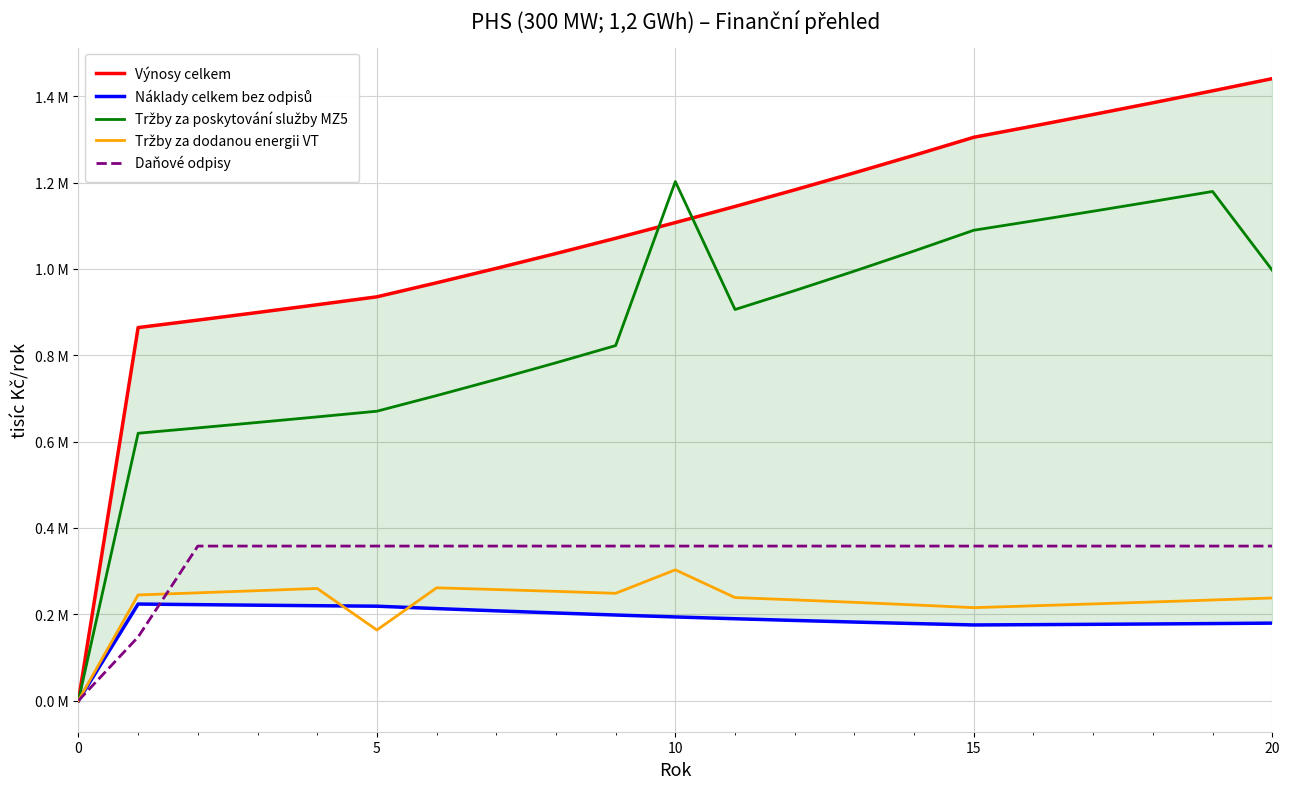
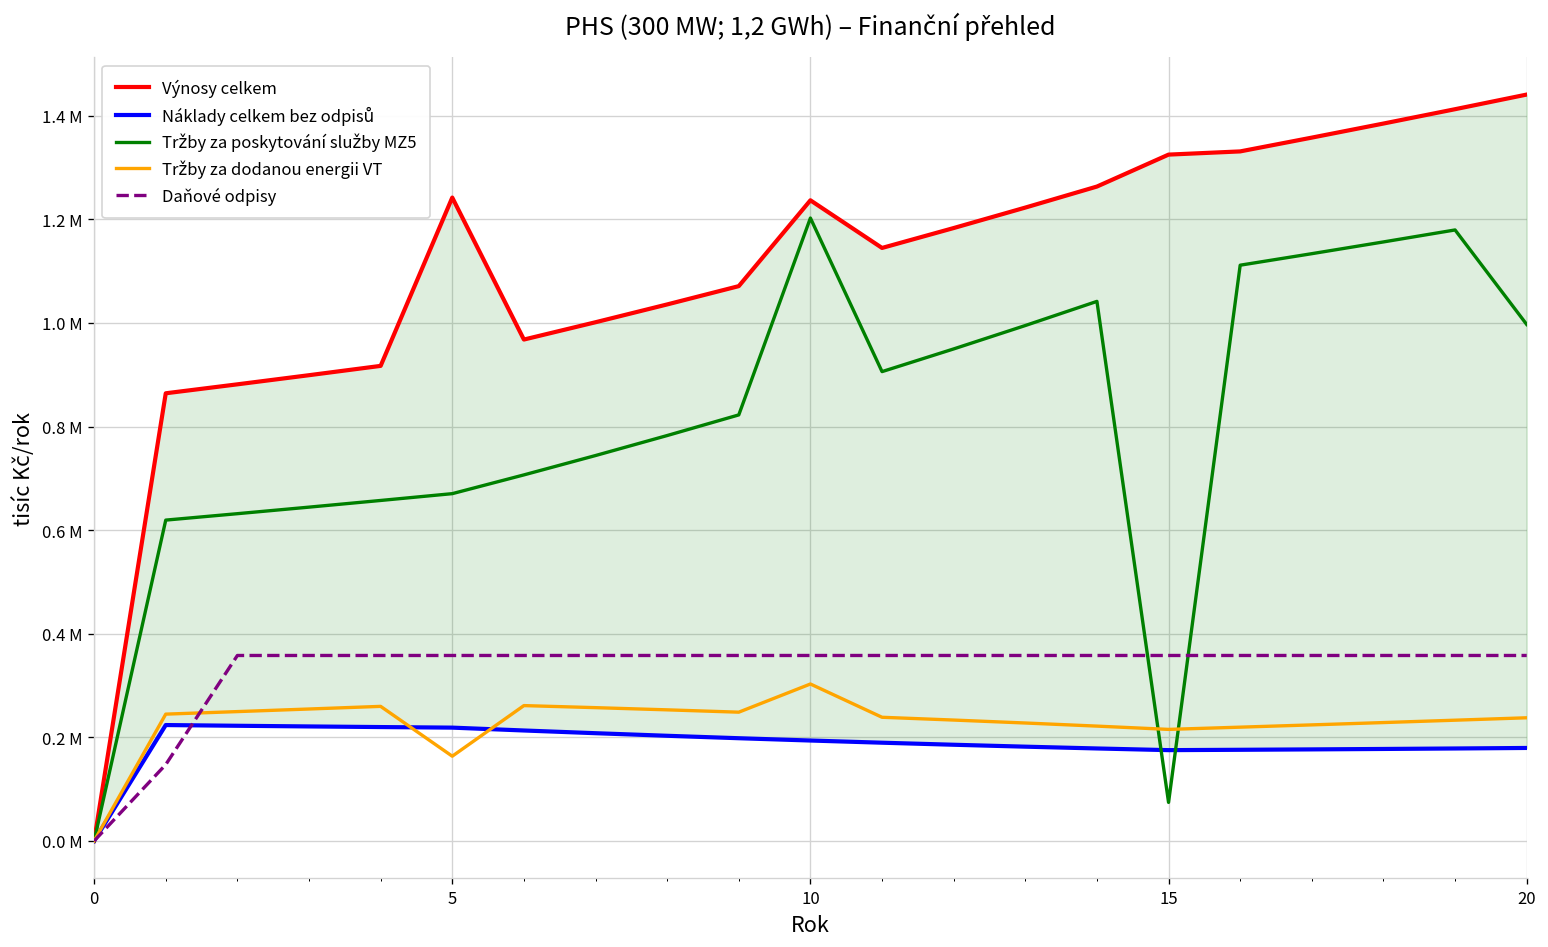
Výnosy celkem, 5: 940000 -> 1240000
Výnosy celkem, 10: 1110000 -> 1240000
Výnosy celkem, 15: 1300000 -> 1320000
Tržby za poskytování služby MZ5, 15: 1090000 -> 70000
